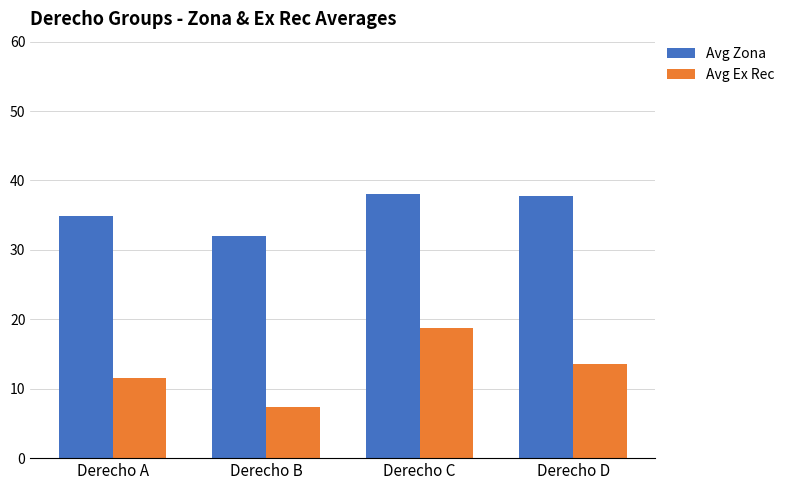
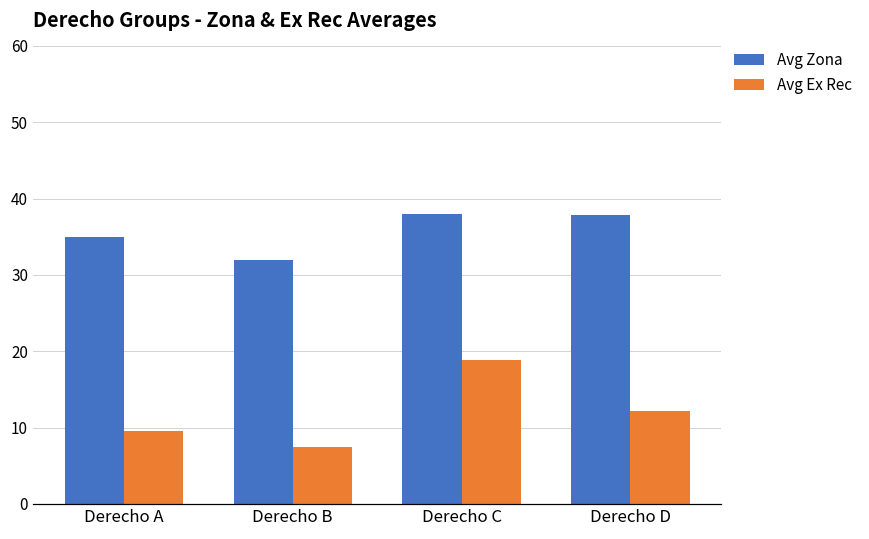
Avg Ex Rec, Derecho A: 12 -> 10
Avg Ex Rec, Derecho D: 14 -> 12
